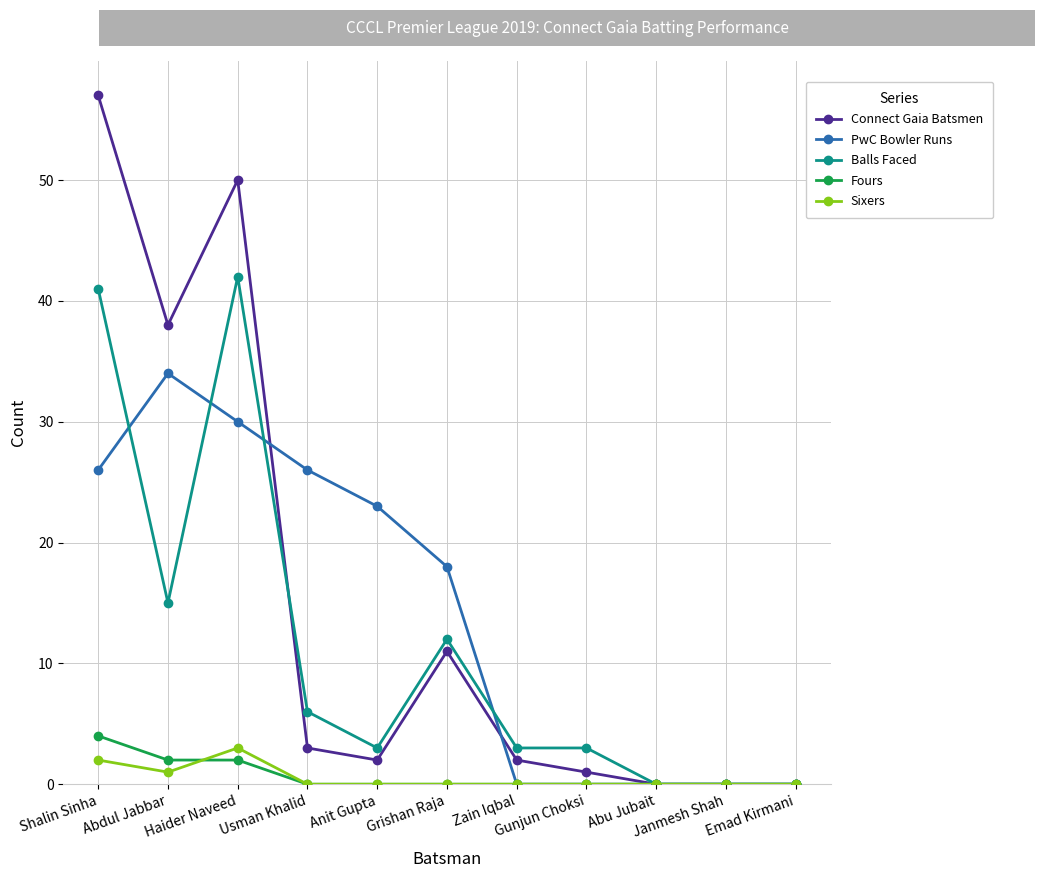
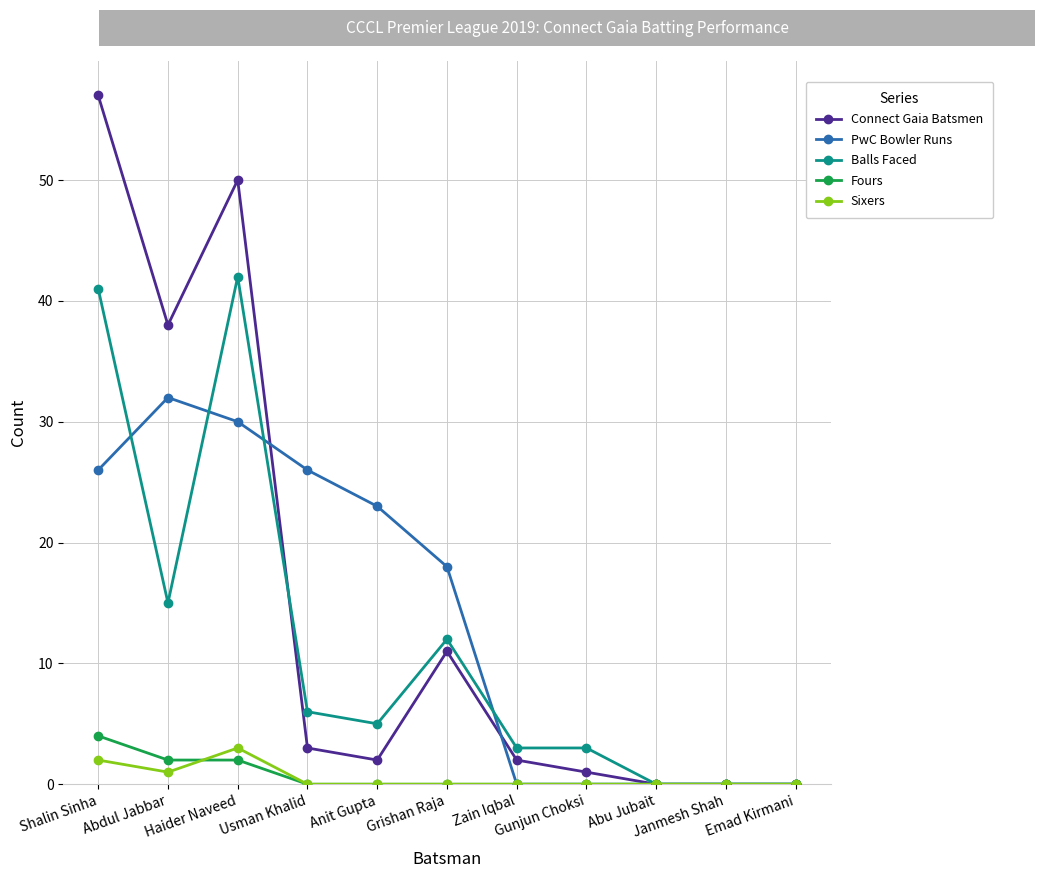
PwC Bowler Runs, Abdul Jabbar: 34 -> 32
Balls Faced, Anit Gupta: 3 -> 5
